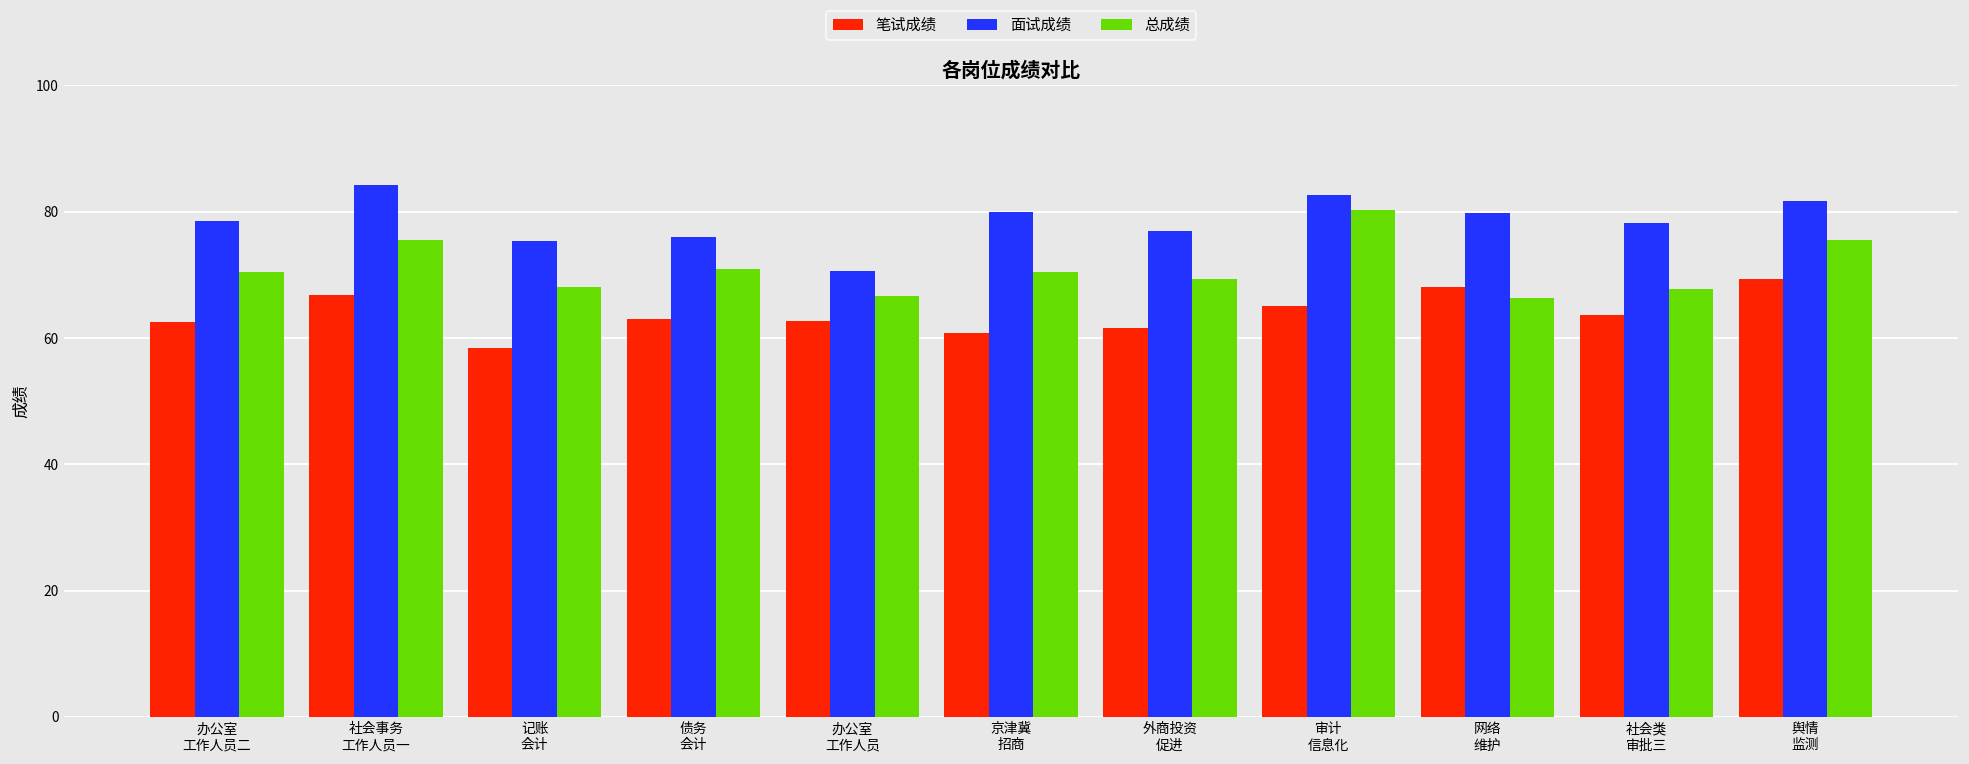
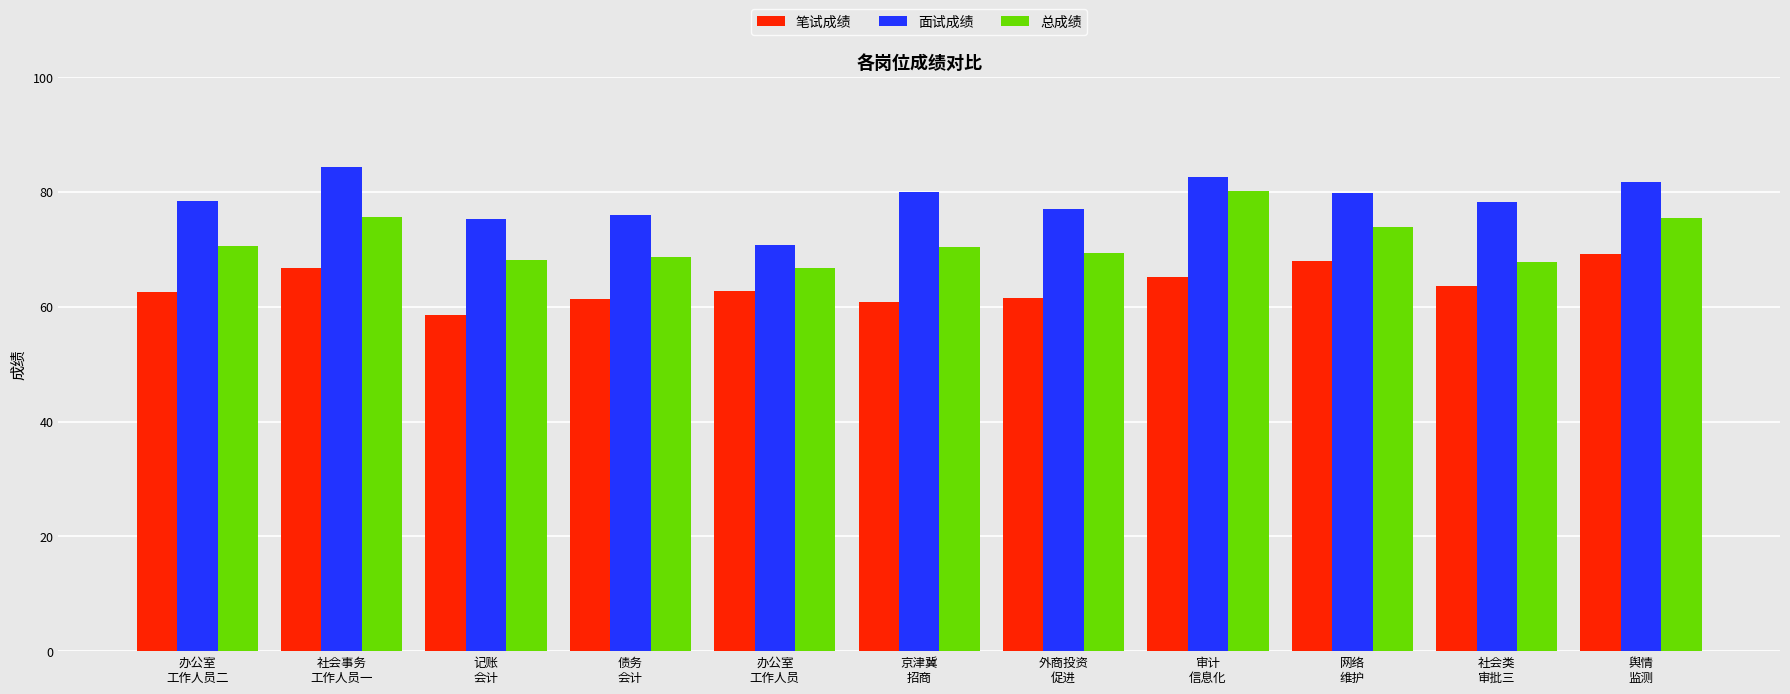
笔试成绩, 债务 会计: 63 -> 61
总成绩, 债务 会计: 71 -> 69
总成绩, 网络 维护: 66 -> 74
